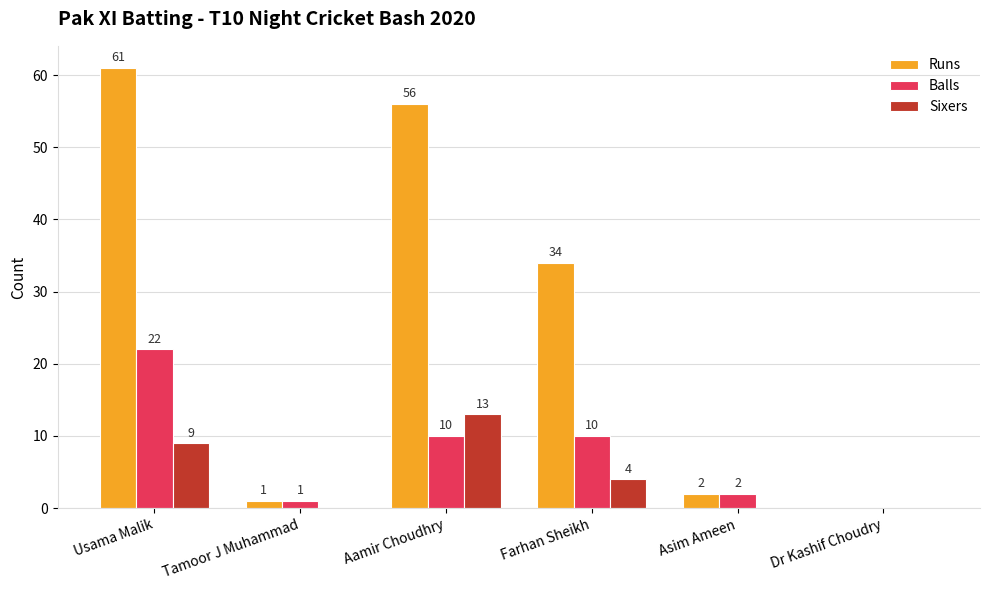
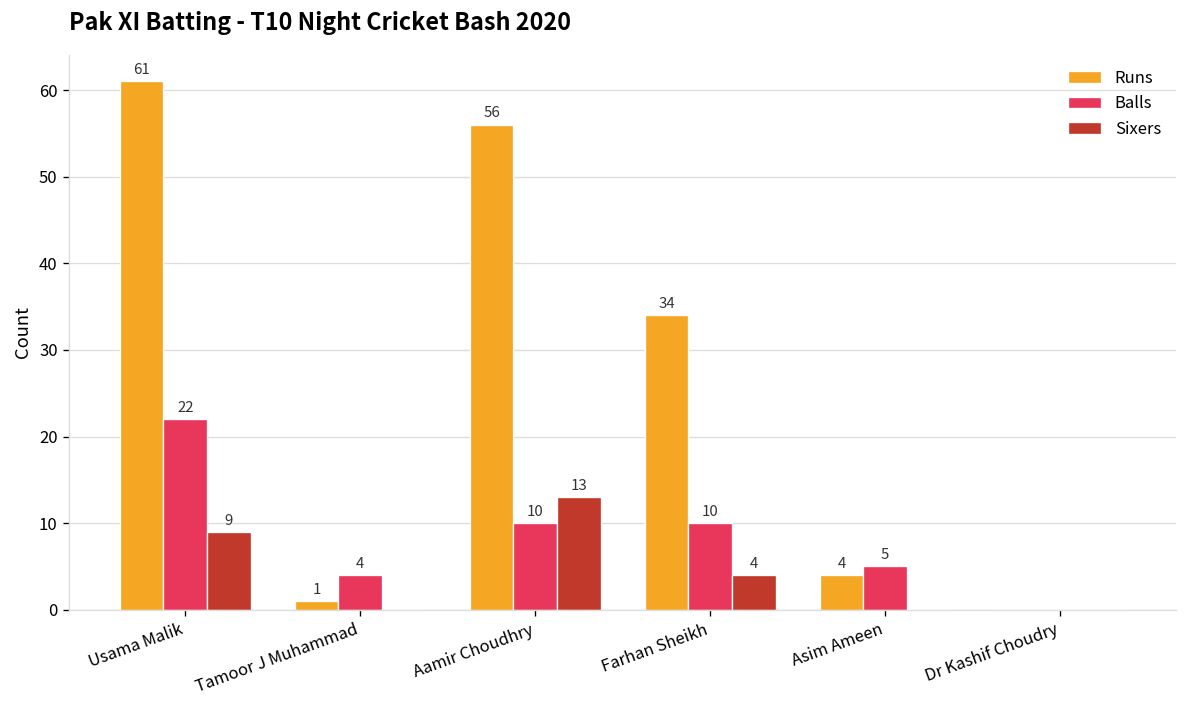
Balls, Tamoor J Muhammad: 1 -> 4
Runs, Asim Ameen: 2 -> 4
Balls, Asim Ameen: 2 -> 5
